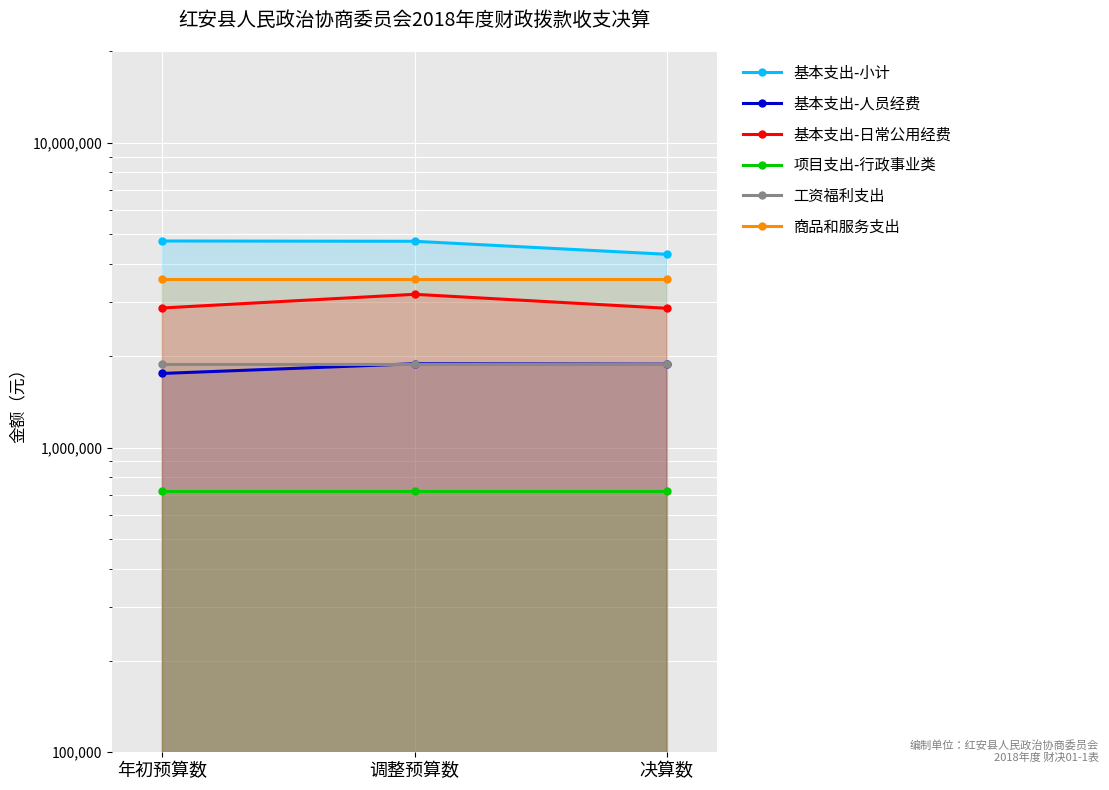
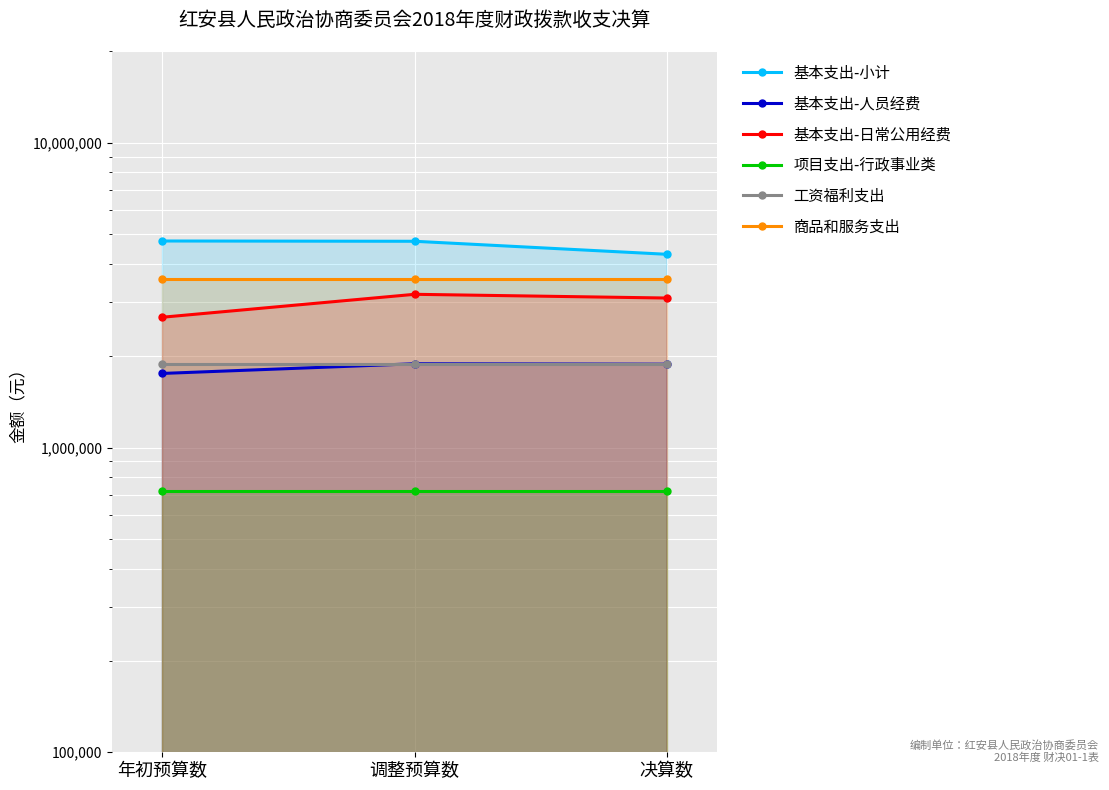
基本支出-日常公用经费, 年初预算数: 2,900,000 -> 2,700,000
基本支出-日常公用经费, 决算数: 2,900,000 -> 3,100,000
